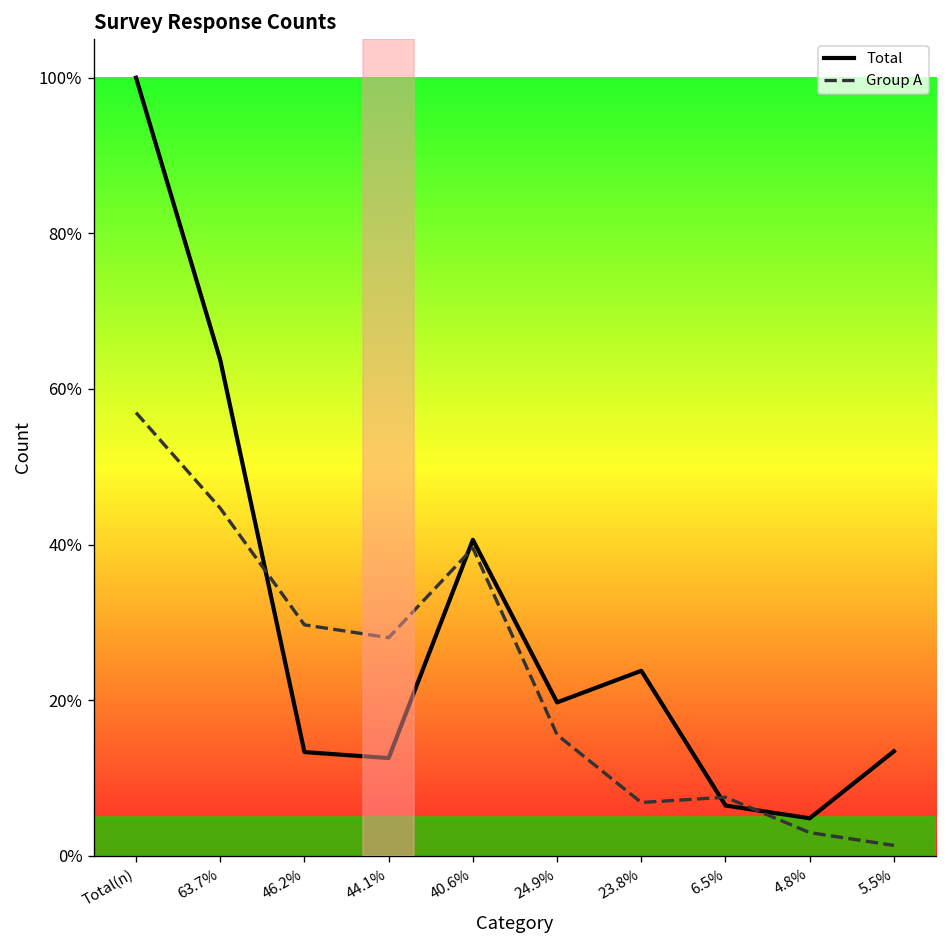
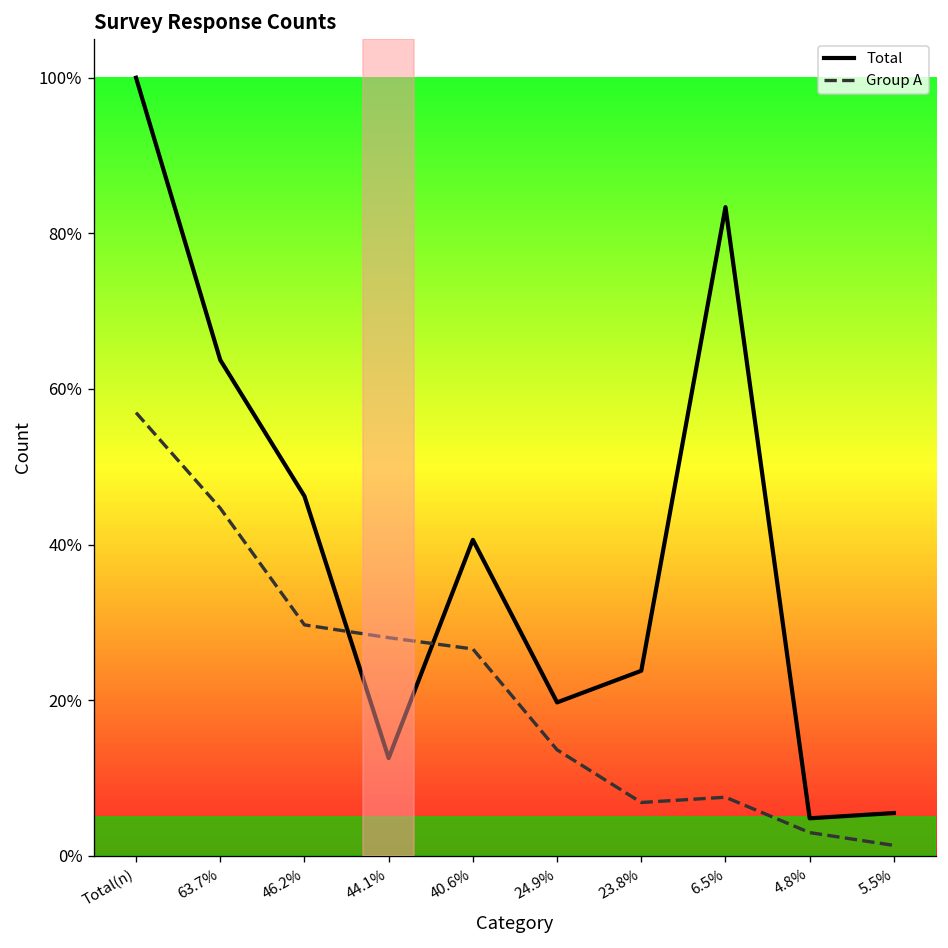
Total, 46.2%: 13% -> 46%
Group A, 40.6%: 40% -> 27%
Group A, 24.9%: 16% -> 14%
Total, 6.5%: 6% -> 83%
Total, 5.5%: 13% -> 6%
